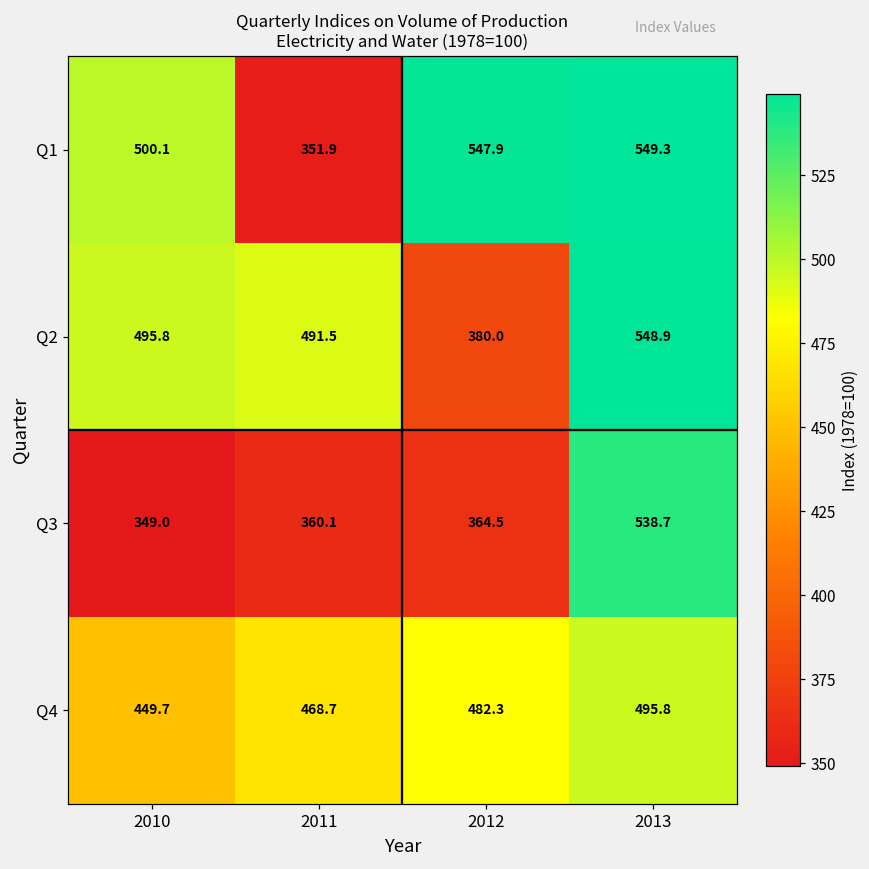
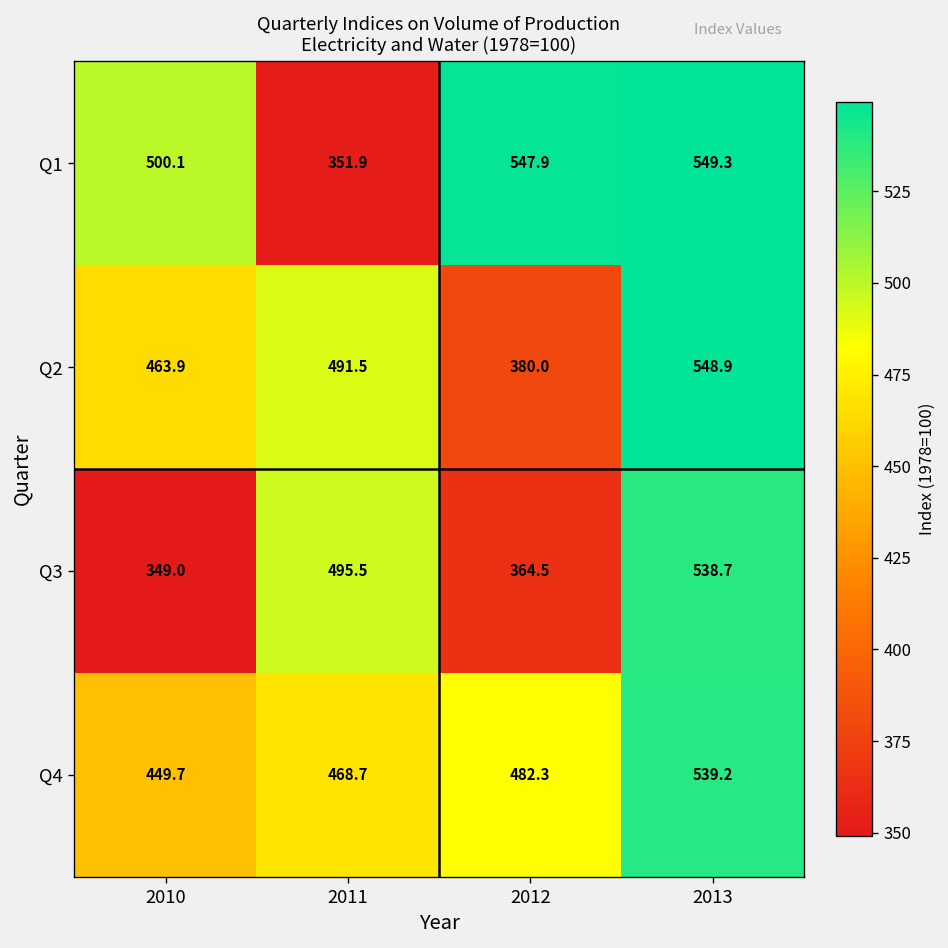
Q2, 2010: 495.8 -> 463.9
Q3, 2011: 360.1 -> 495.5
Q4, 2013: 495.8 -> 539.2
